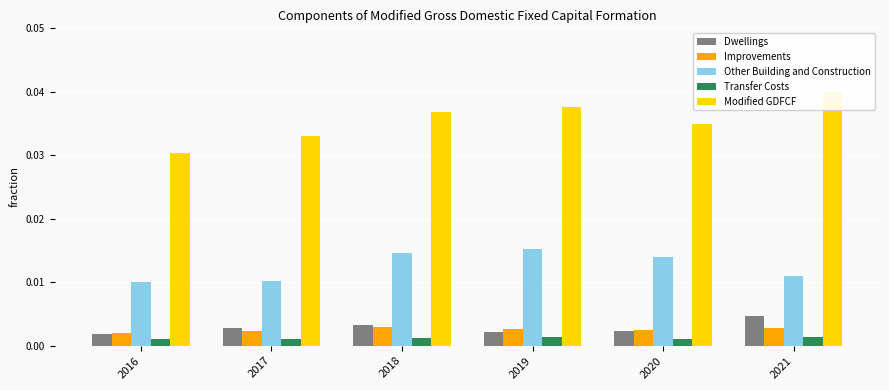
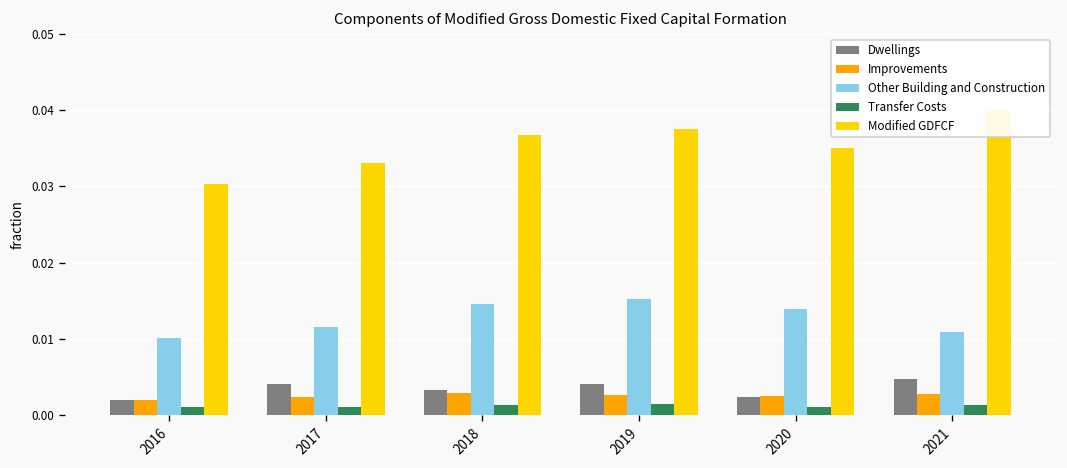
Dwellings, 2017: 0.003 -> 0.004
Other Building and Construction, 2017: 0.010 -> 0.012
Dwellings, 2019: 0.002 -> 0.004
